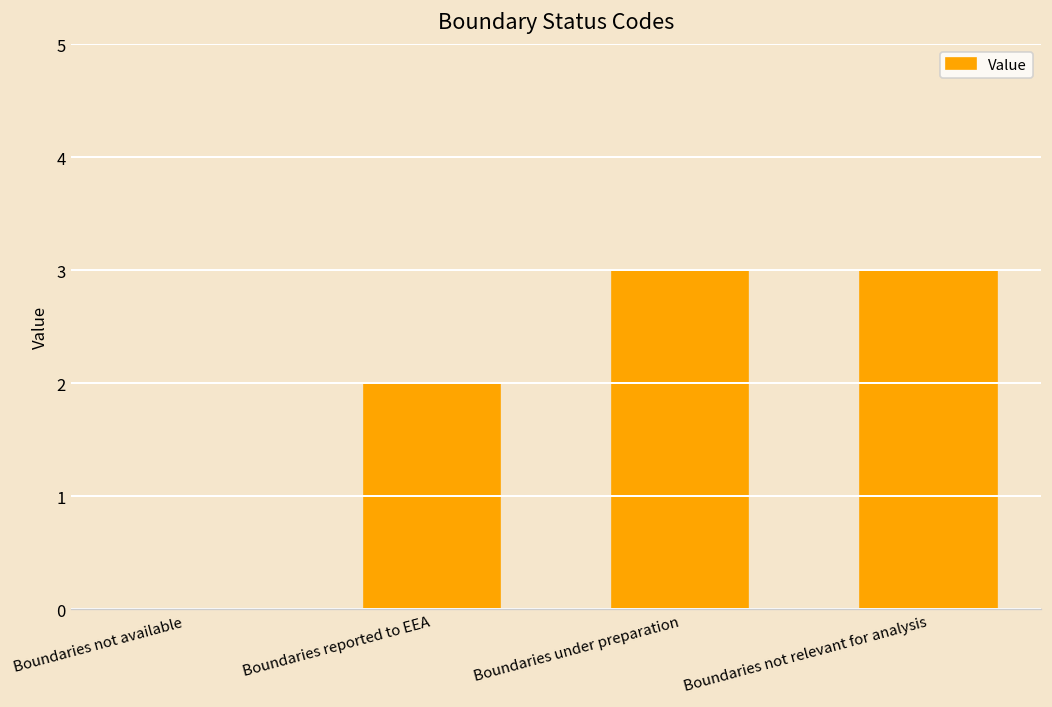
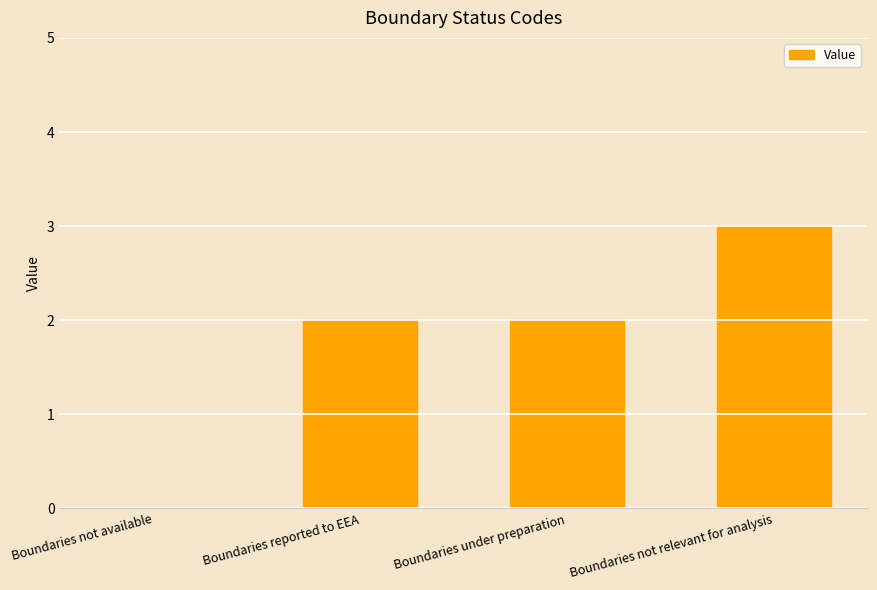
Boundaries under preparation: 3 -> 2
